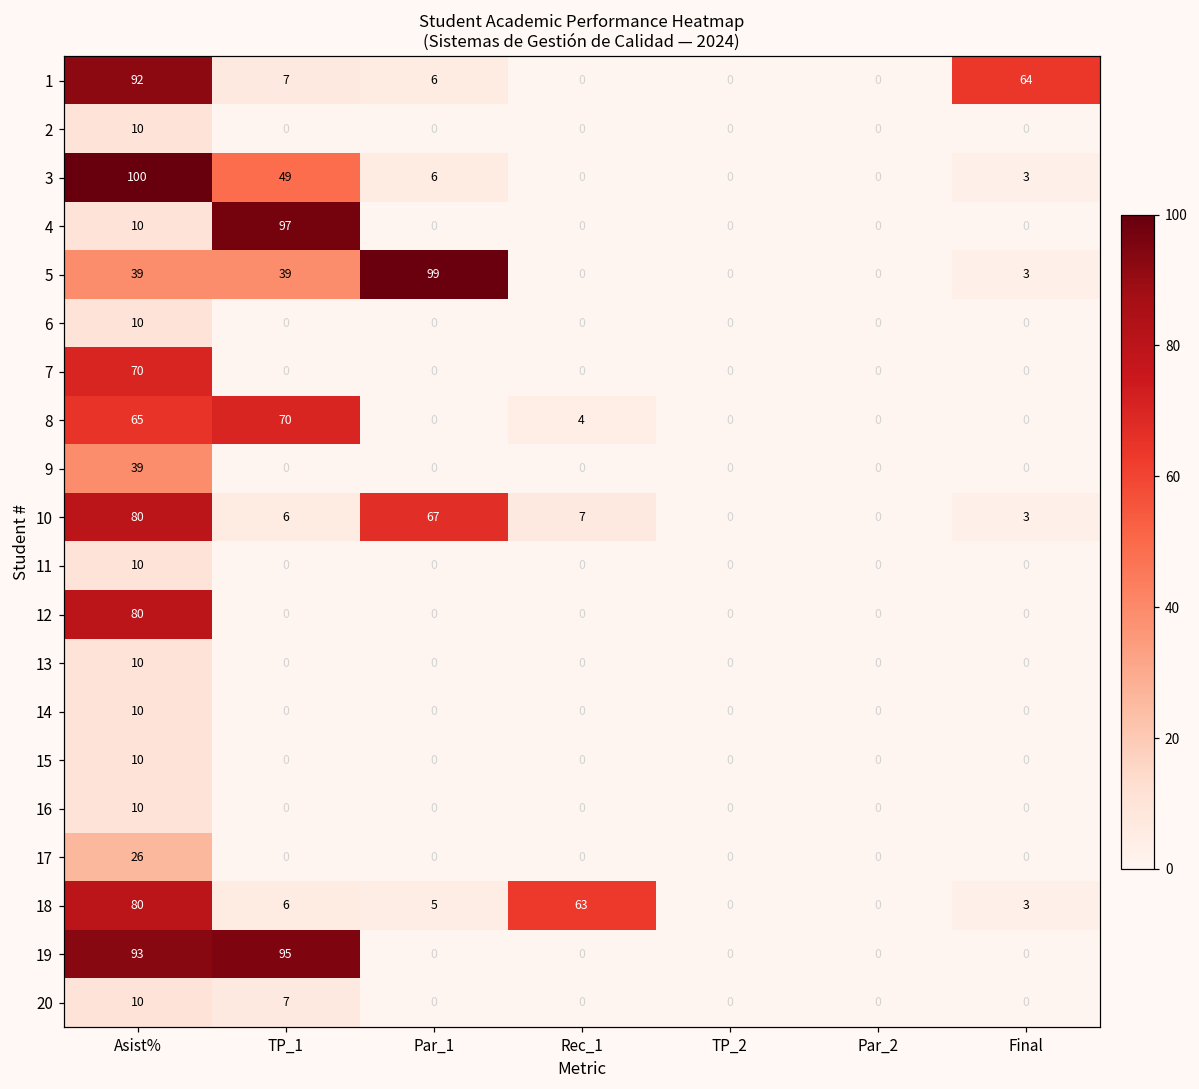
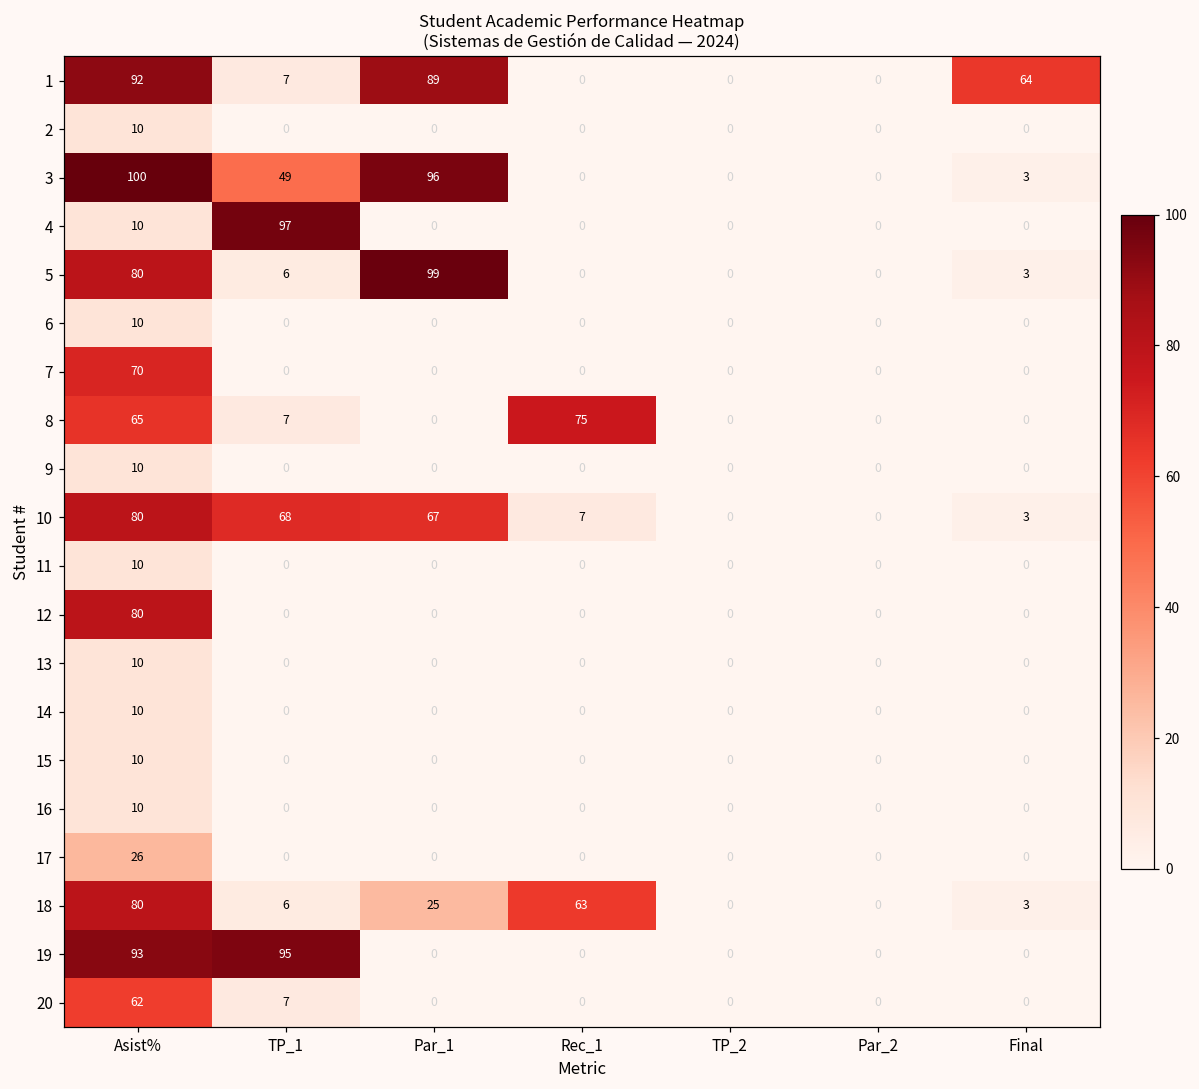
1, Par_1: 6 -> 89
3, Par_1: 6 -> 96
5, Asist%: 39 -> 80
5, TP_1: 39 -> 6
8, TP_1: 70 -> 7
8, Rec_1: 4 -> 75
9, Asist%: 39 -> 10
10, TP_1: 6 -> 68
18, Par_1: 5 -> 25
20, Asist%: 10 -> 62
